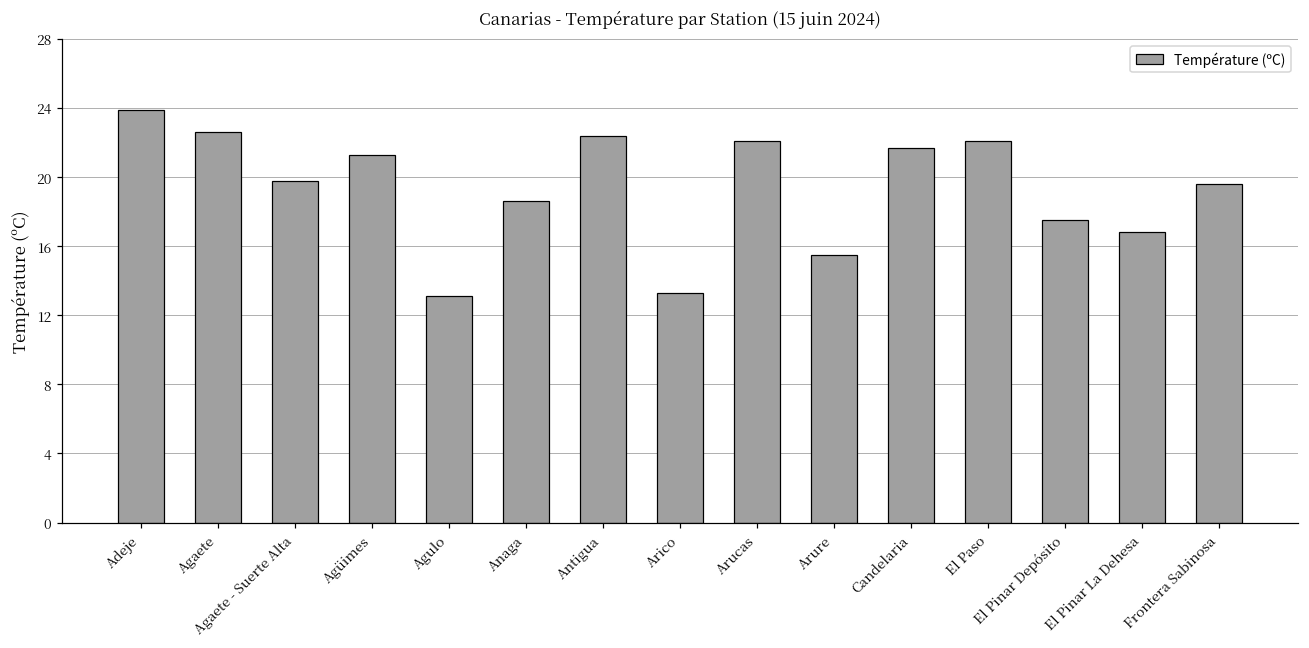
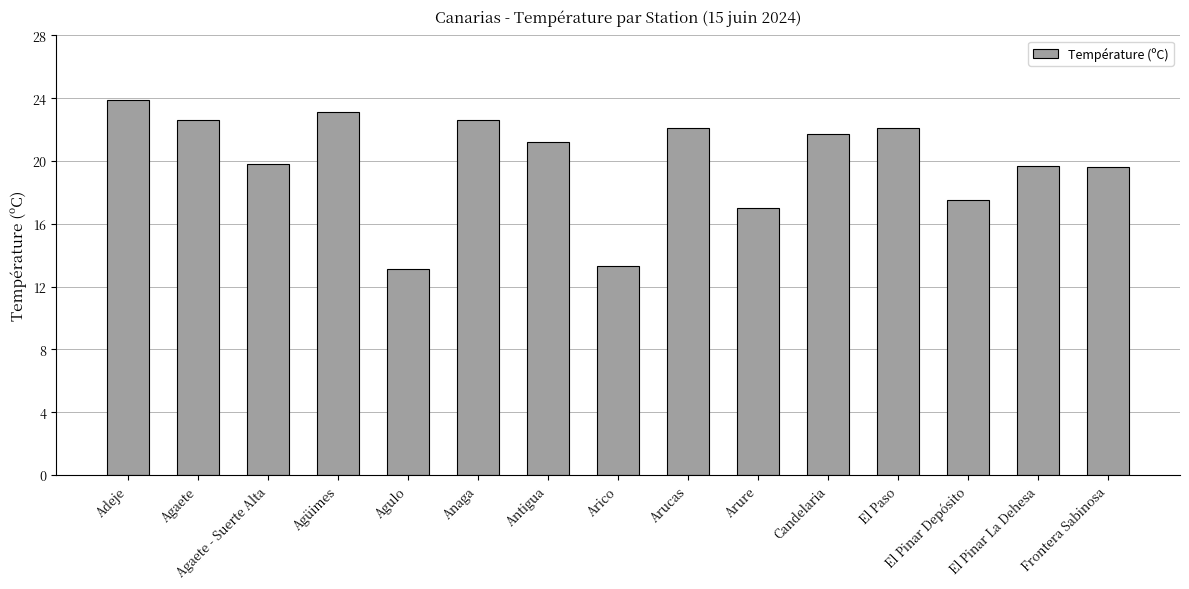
Agüimes: 21.3 -> 23.1
Anaga: 18.6 -> 22.6
Antigua: 22.4 -> 21.2
Arure: 15.5 -> 17.0
El Pinar La Dehesa: 16.8 -> 19.7
